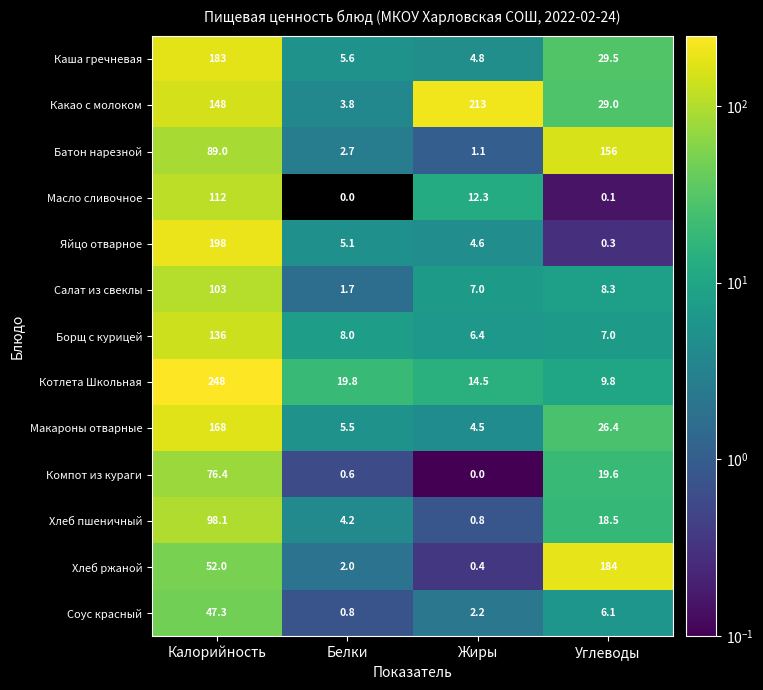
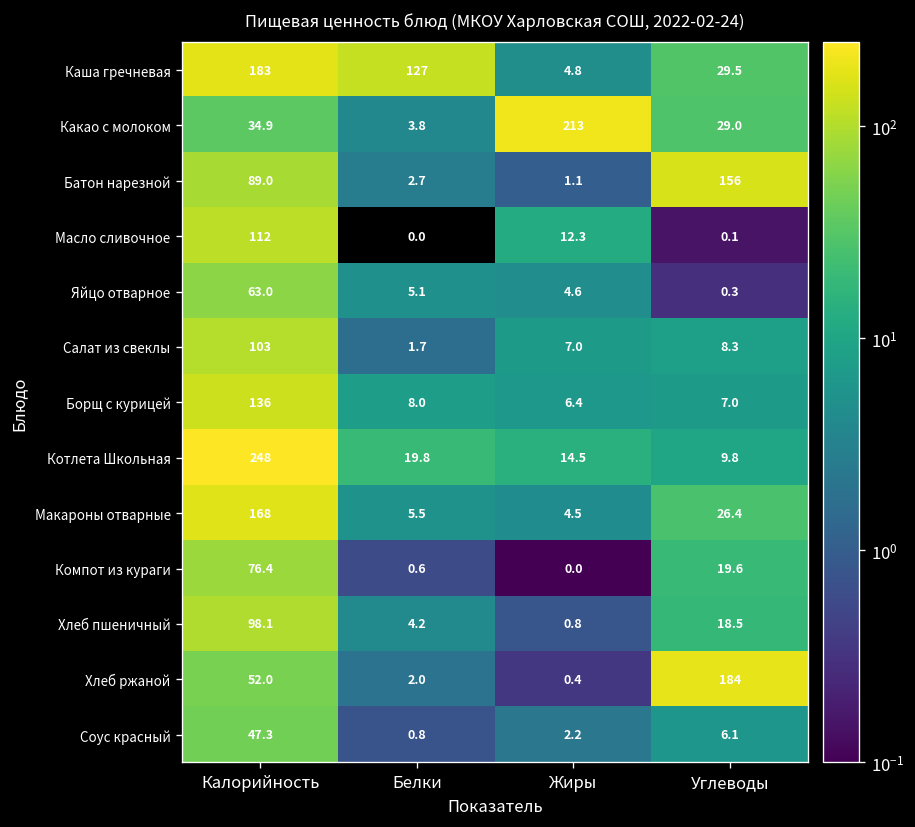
Каша гречневая, Белки: 5.6 -> 127
Какао с молоком, Калорийность: 148 -> 34.9
Яйцо отварное, Калорийность: 198 -> 63.0
